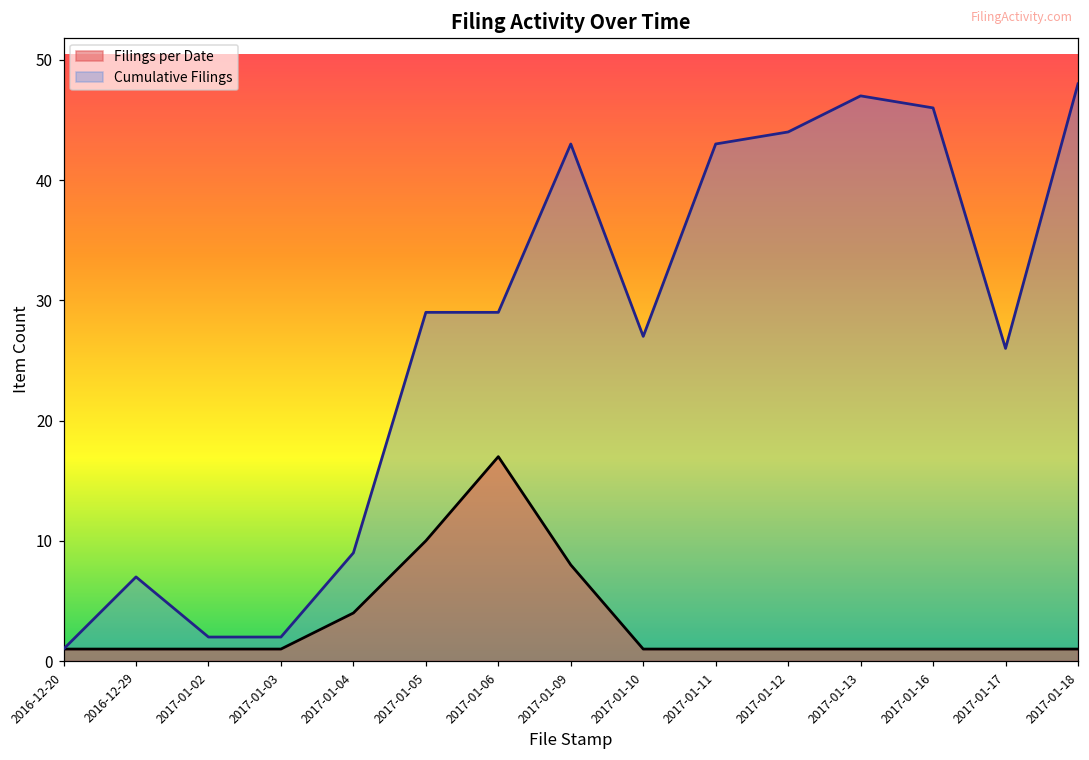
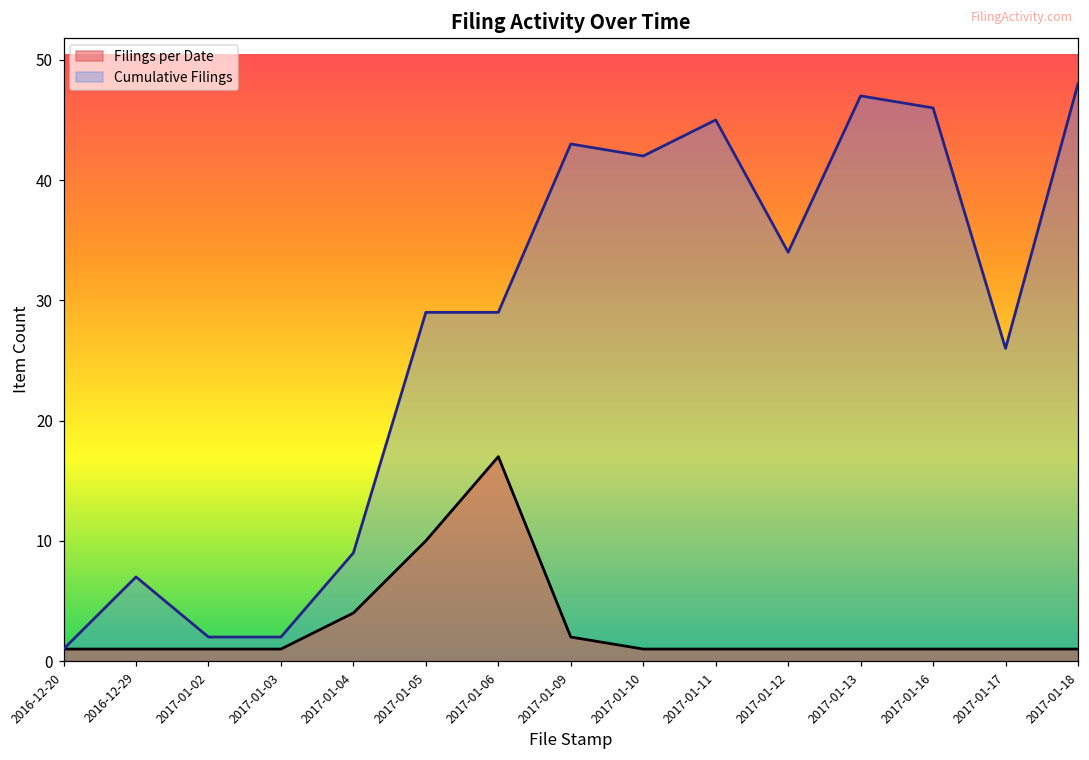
Filings per Date, 2017-01-09: 8 -> 2
Cumulative Filings, 2017-01-10: 27 -> 42
Cumulative Filings, 2017-01-11: 43 -> 45
Cumulative Filings, 2017-01-12: 44 -> 34
